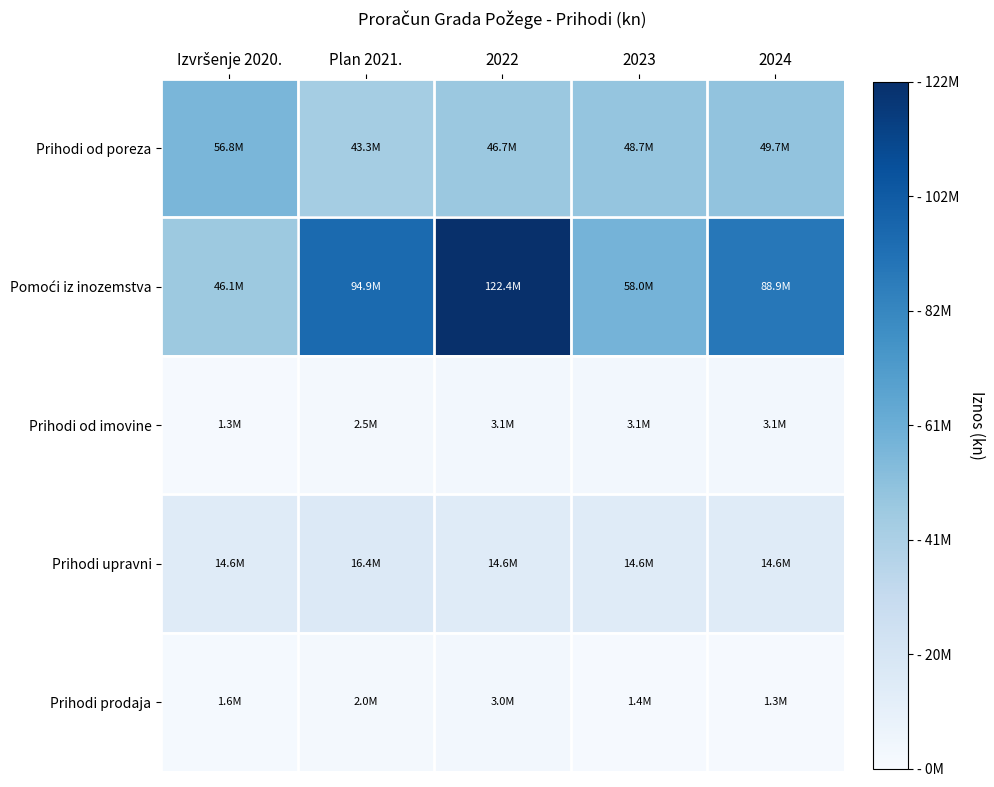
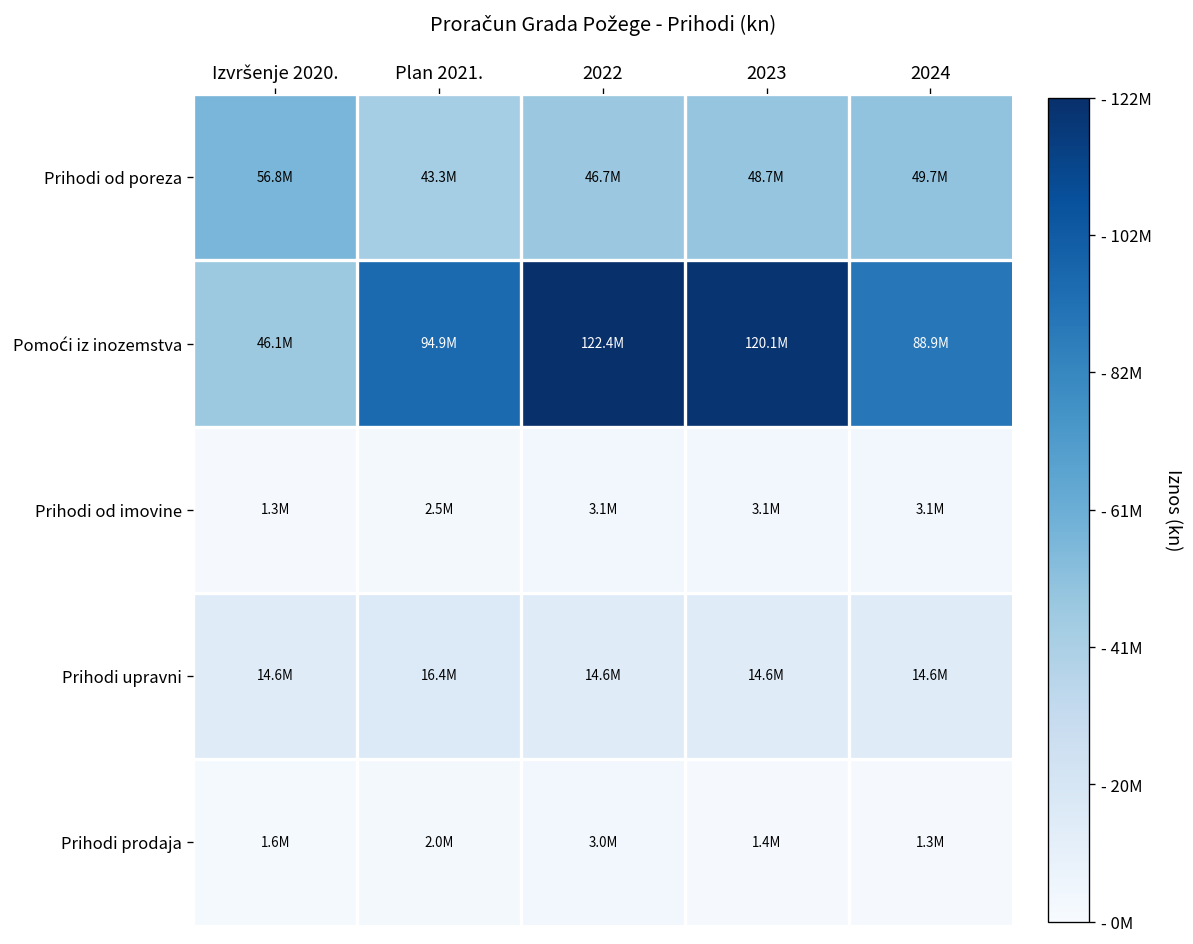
Pomoći iz inozemstva, 2023: 58.0M -> 120.1M
